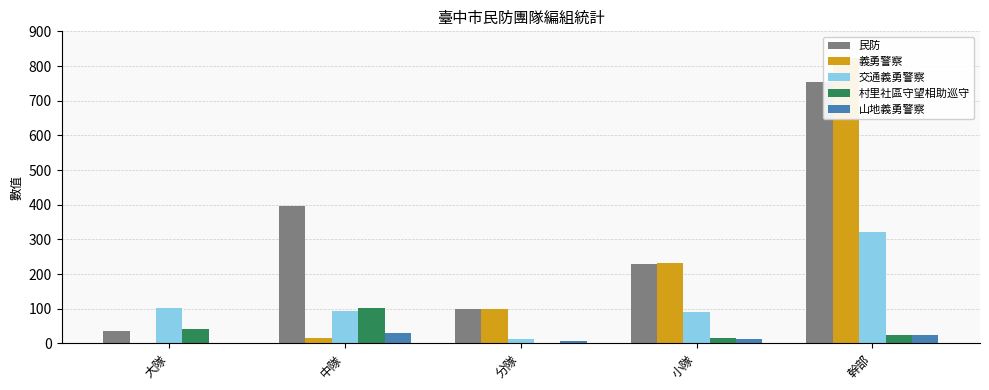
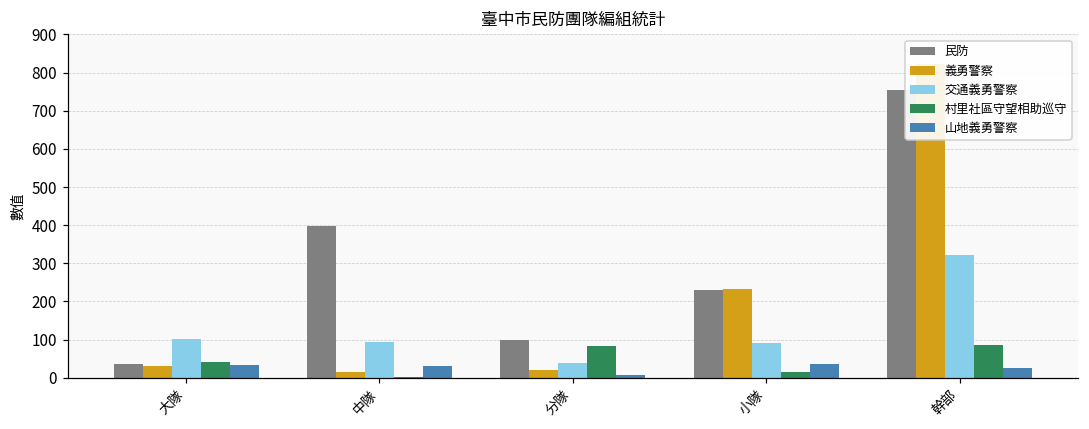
義勇警察, 大隊: 0 -> 30
山地義勇警察, 大隊: 0 -> 30
村里社區守望相助巡守, 中隊: 100 -> 0
義勇警察, 分隊: 100 -> 20
交通義勇警察, 分隊: 10 -> 40
村里社區守望相助巡守, 分隊: 0 -> 80
山地義勇警察, 小隊: 10 -> 40
村里社區守望相助巡守, 幹部: 20 -> 90
